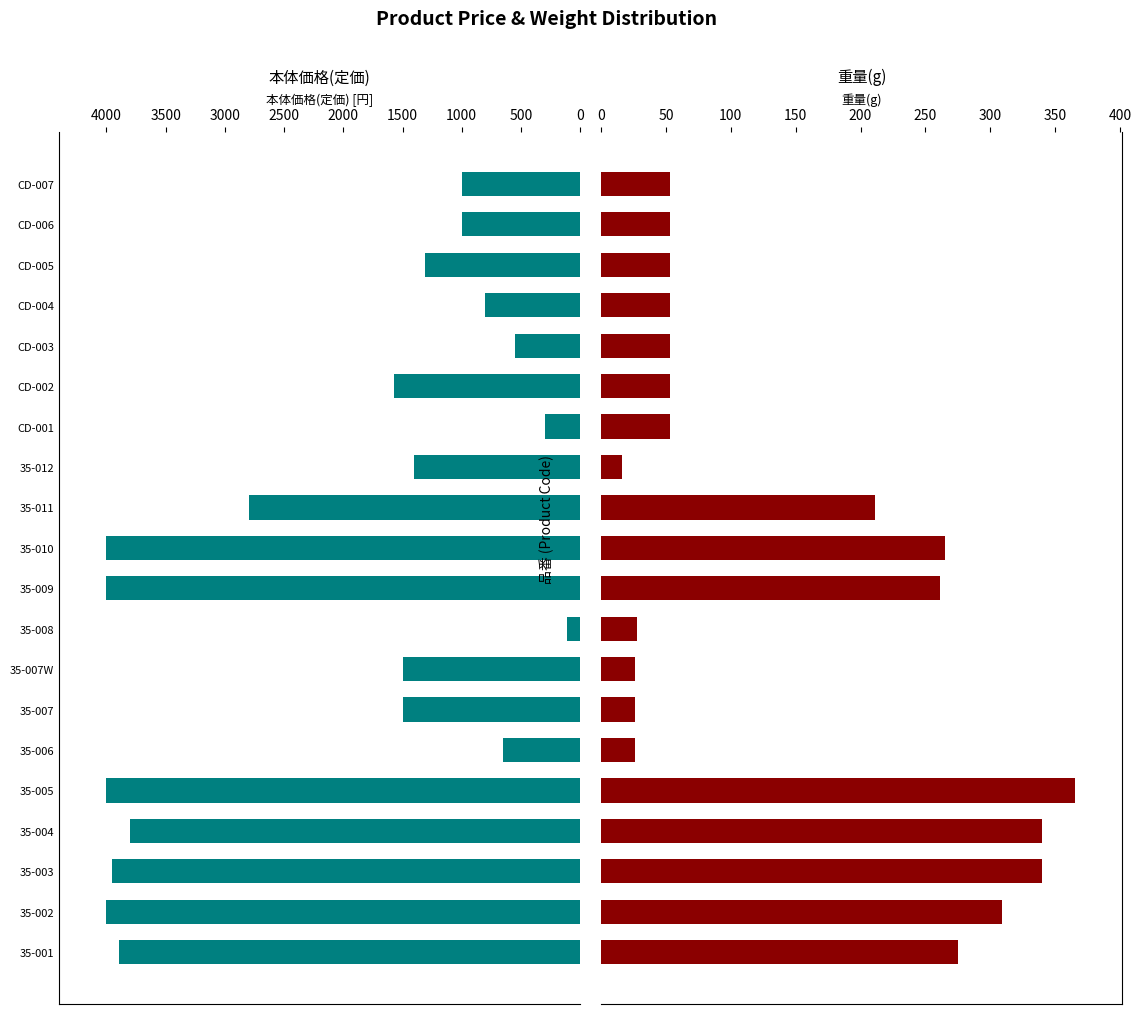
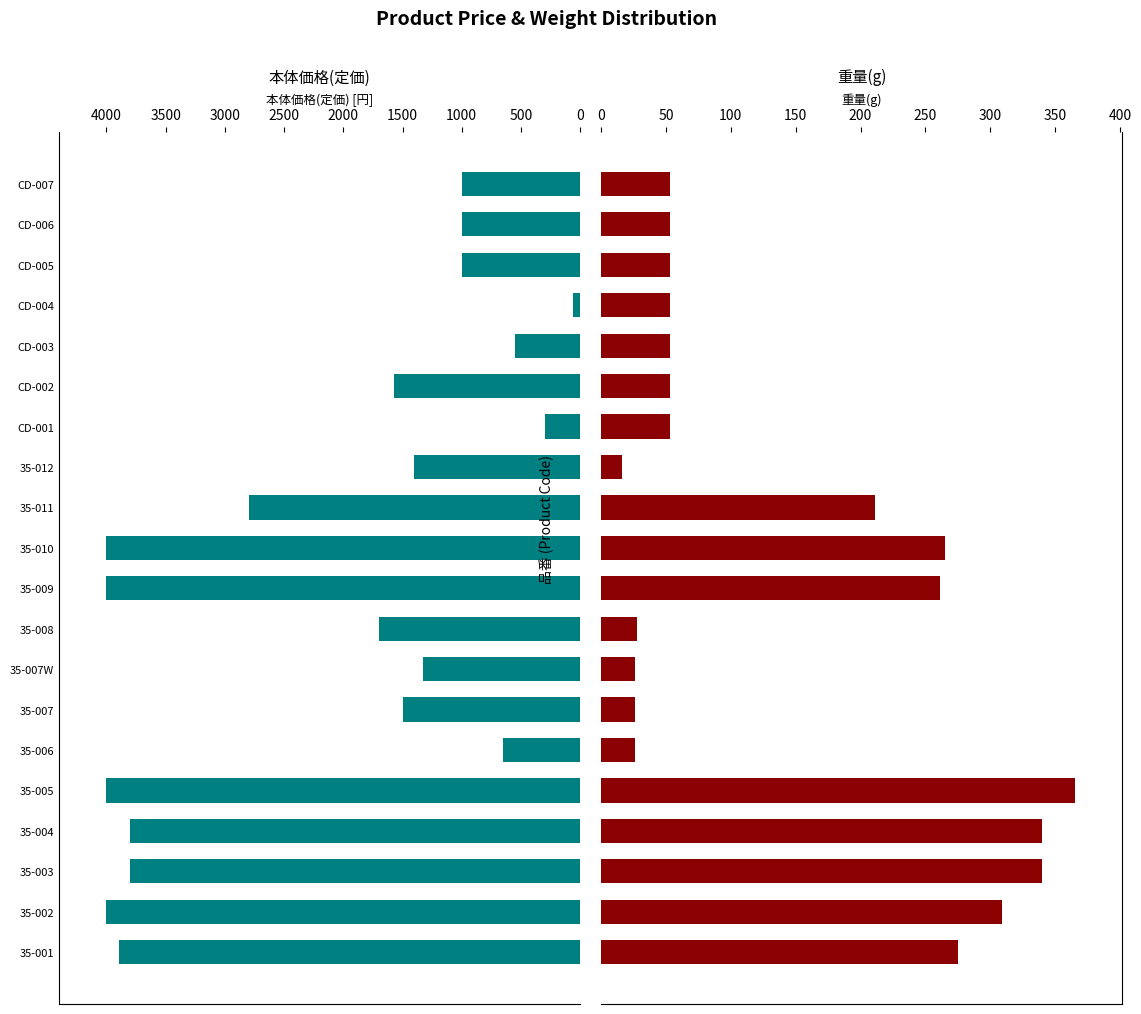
本体価格(定価), CD-005: 1310 -> 1000
本体価格(定価), CD-004: 800 -> 60
本体価格(定価), 35-008: 110 -> 1700
本体価格(定価), 35-007W: 1500 -> 1330
本体価格(定価), 35-003: 3960 -> 3800
